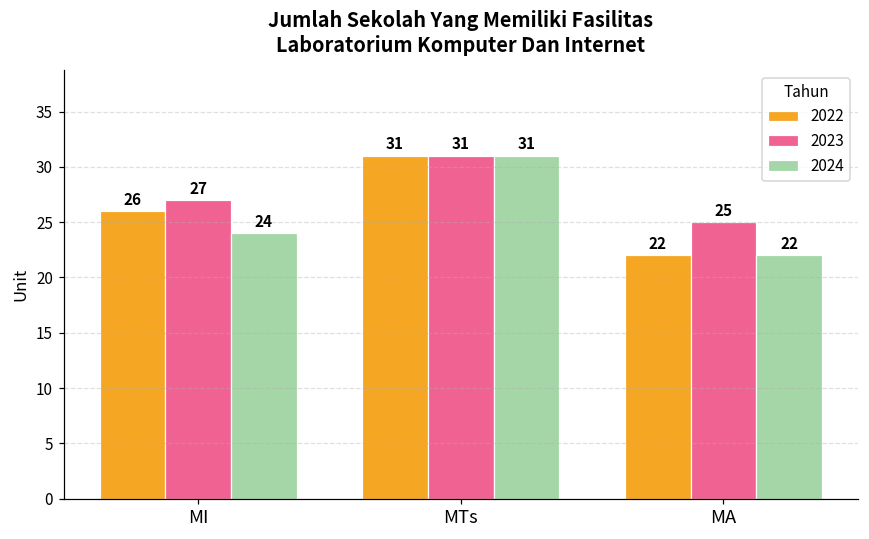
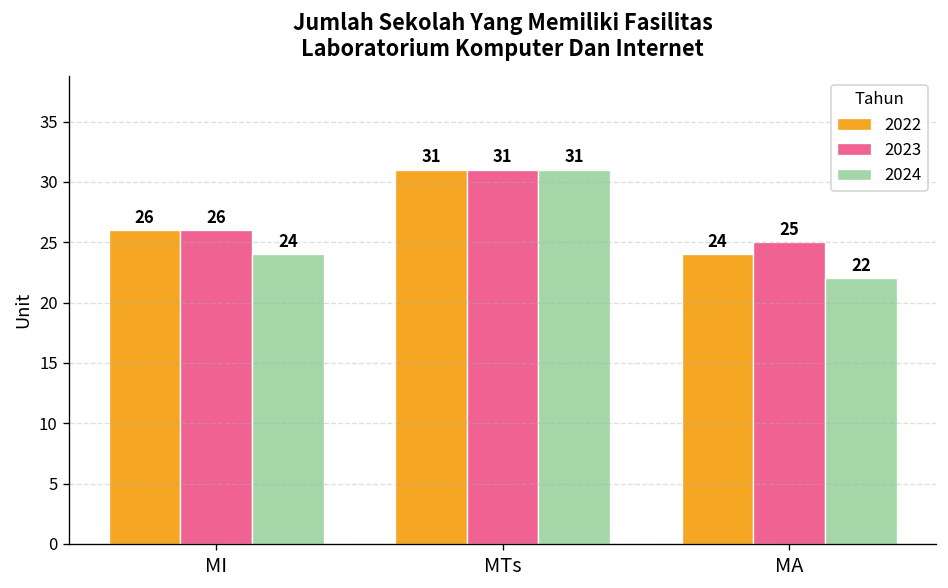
2023, MI: 27 -> 26
2022, MA: 22 -> 24
